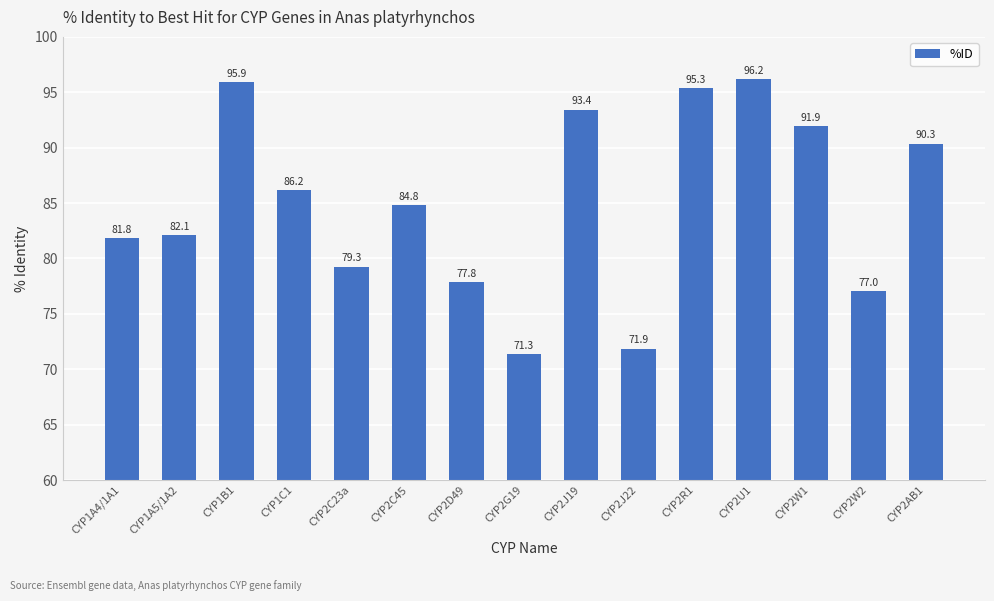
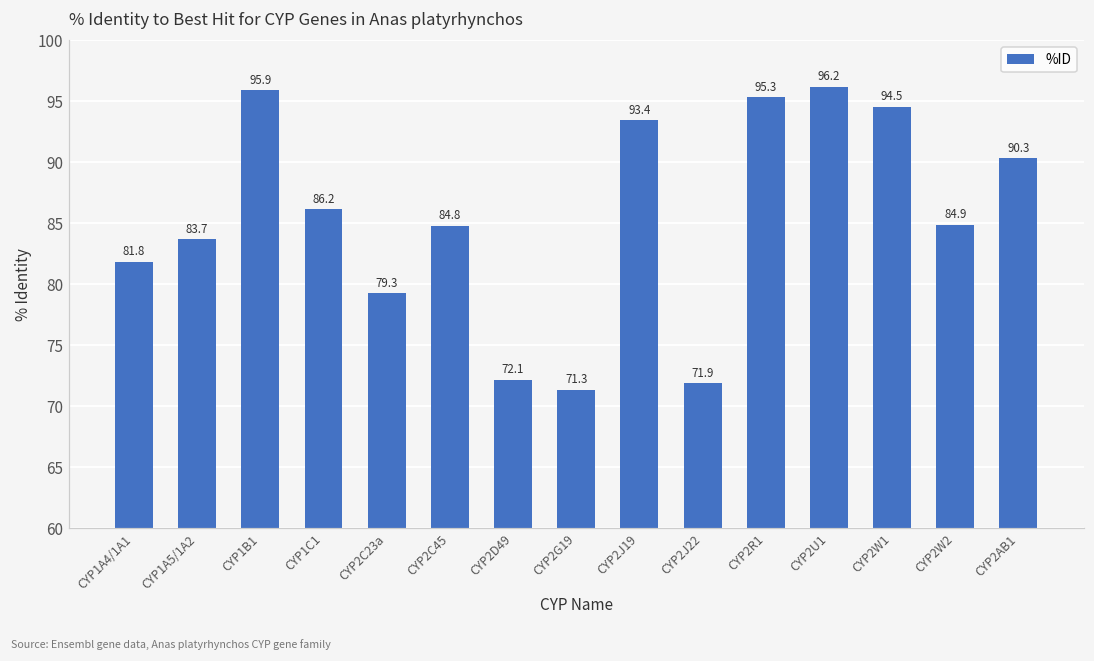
CYP1A5/1A2: 82.1 -> 83.7
CYP2D49: 77.8 -> 72.1
CYP2W1: 91.9 -> 94.5
CYP2W2: 77.0 -> 84.9
